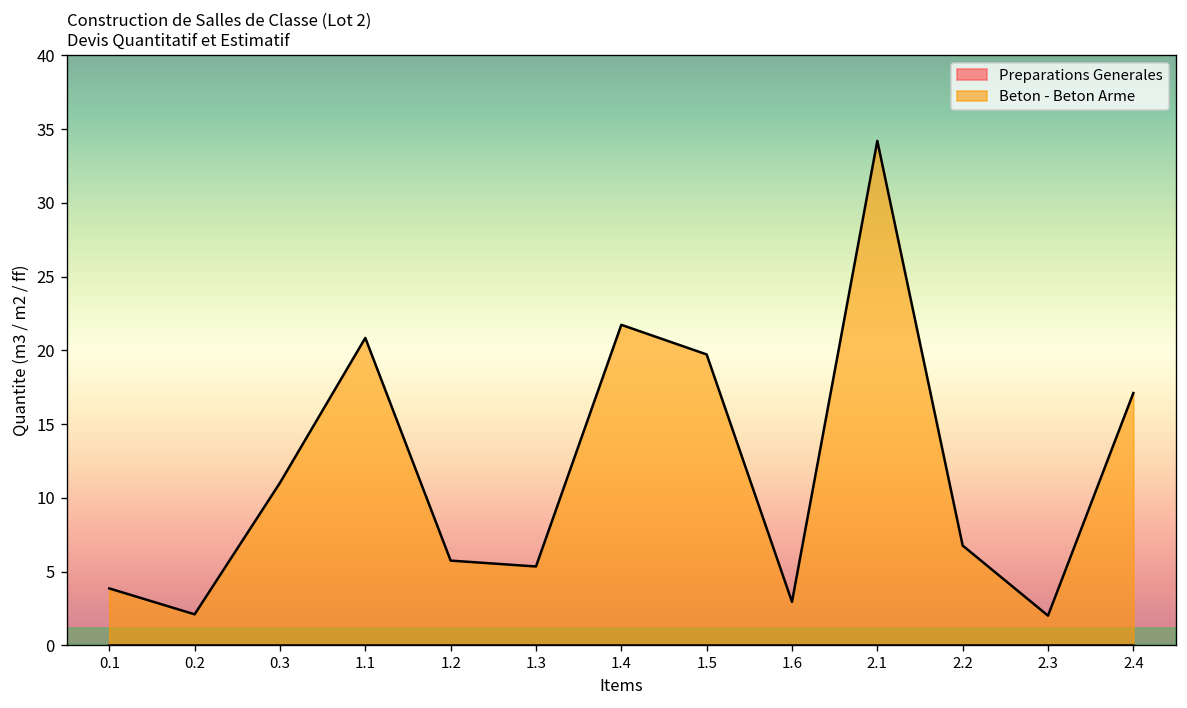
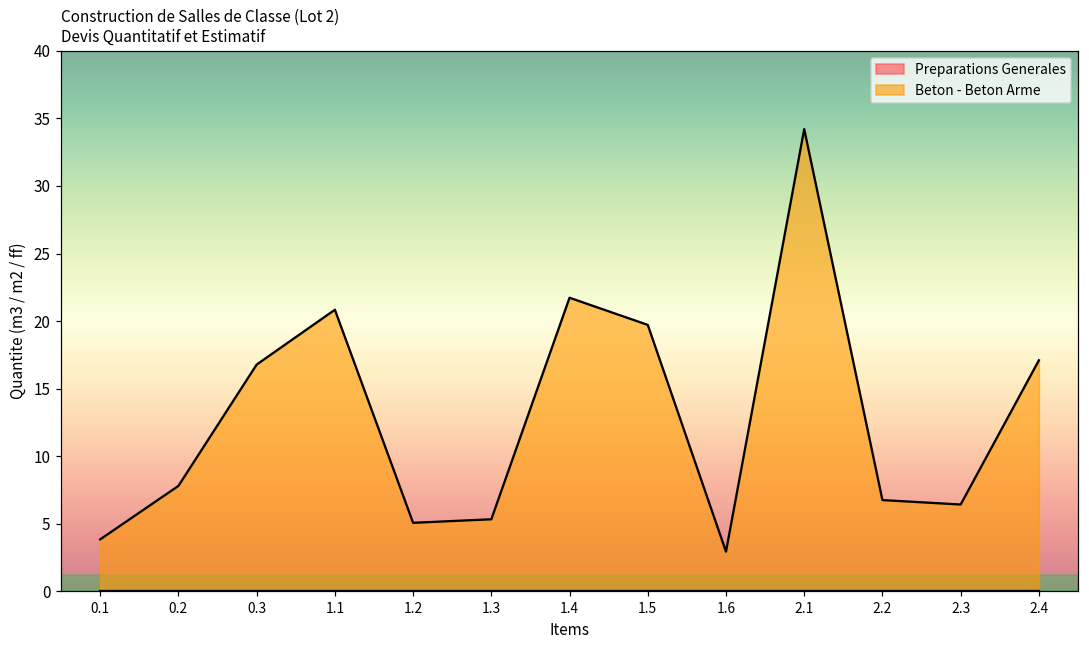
Beton - Beton Arme, 0.2: 2.1 -> 7.8
Beton - Beton Arme, 0.3: 11.0 -> 16.8
Beton - Beton Arme, 1.2: 5.7 -> 5.1
Beton - Beton Arme, 2.3: 2.0 -> 6.4
